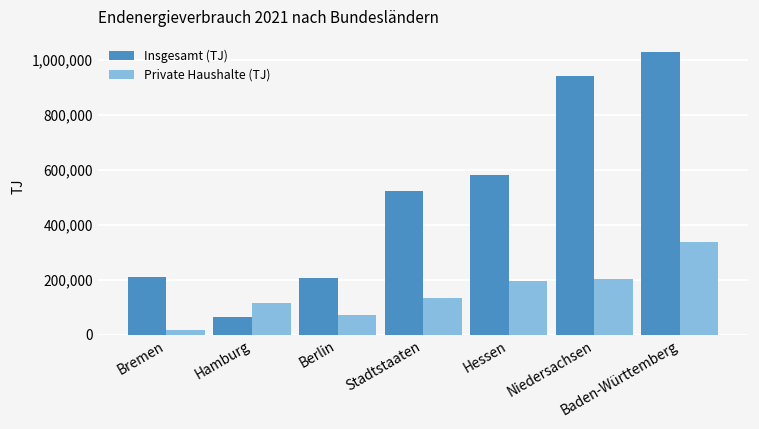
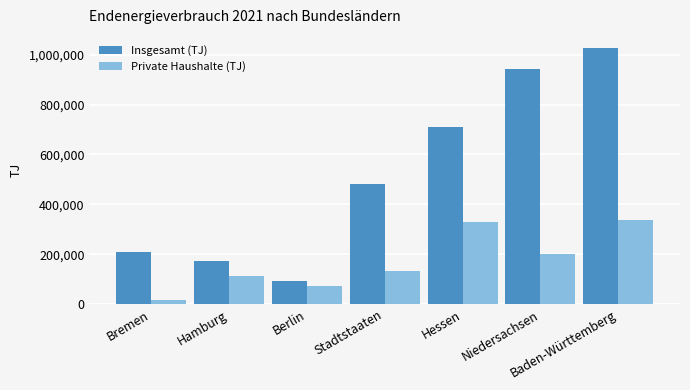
Insgesamt (TJ), Hamburg: 60,000 -> 170,000
Insgesamt (TJ), Berlin: 210,000 -> 90,000
Insgesamt (TJ), Stadtstaaten: 520,000 -> 480,000
Insgesamt (TJ), Hessen: 580,000 -> 710,000
Private Haushalte (TJ), Hessen: 200,000 -> 330,000
